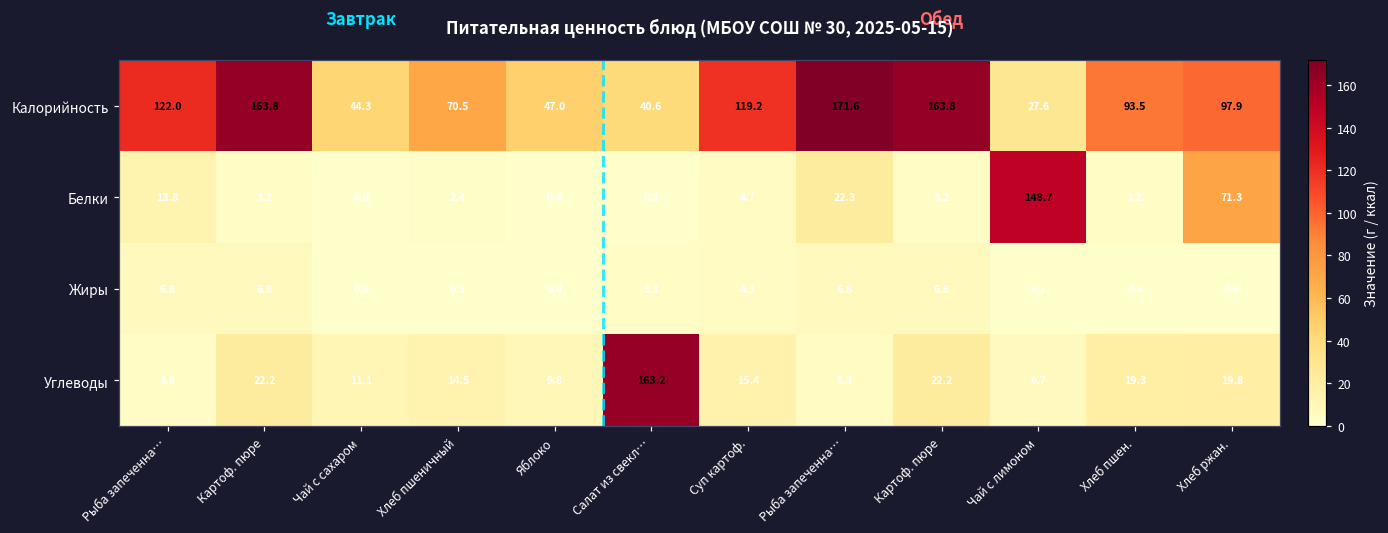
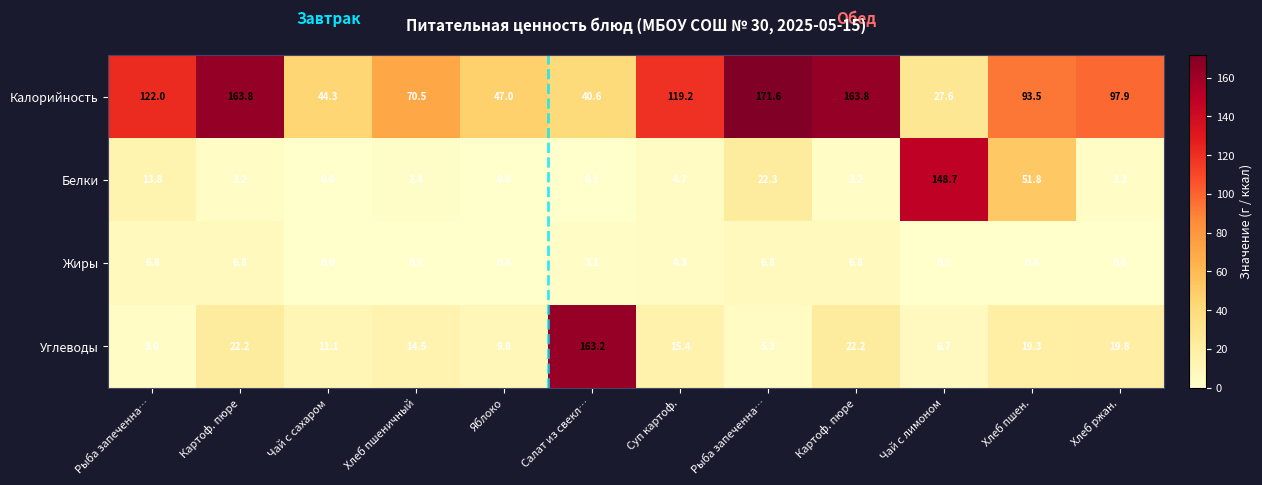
Белки, Хлеб пшен.: 3.2 -> 51.8
Белки, Хлеб ржан.: 71.3 -> 3.3
